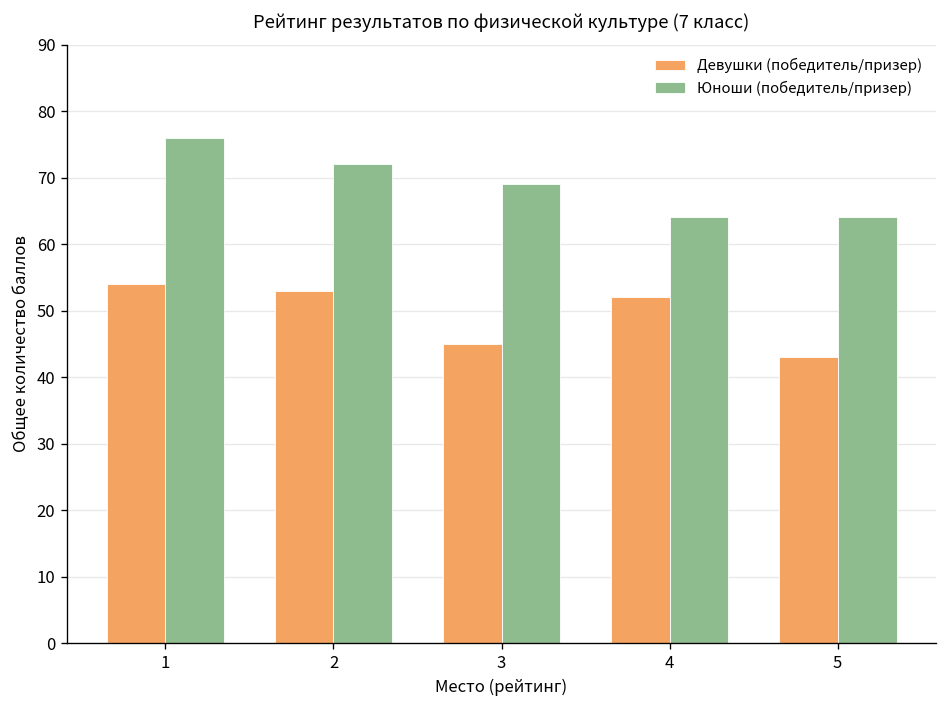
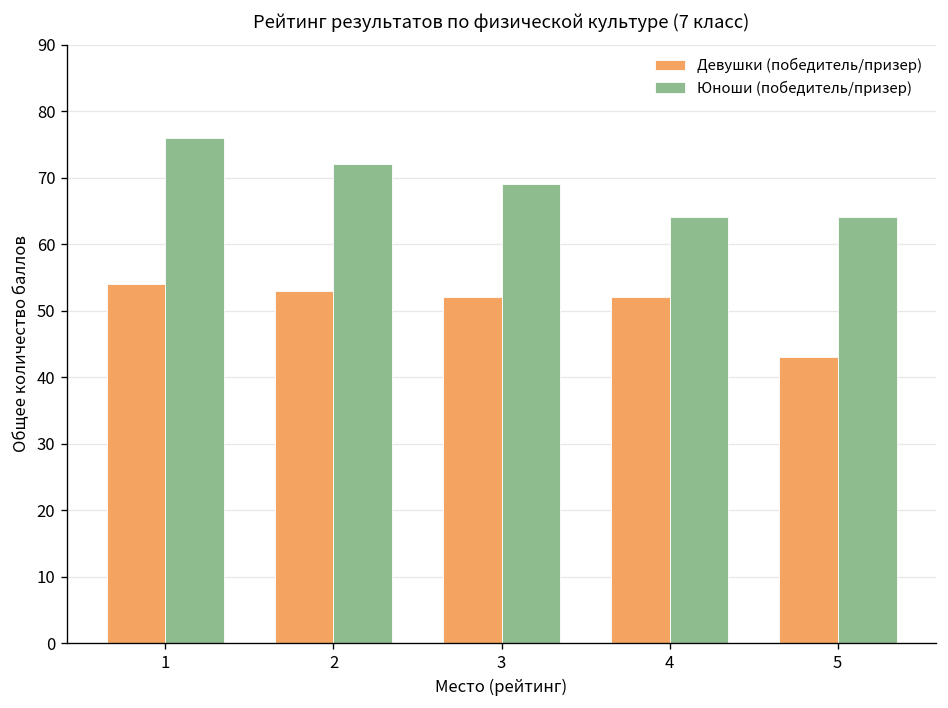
Девушки (победитель/призер), 3: 45 -> 52
